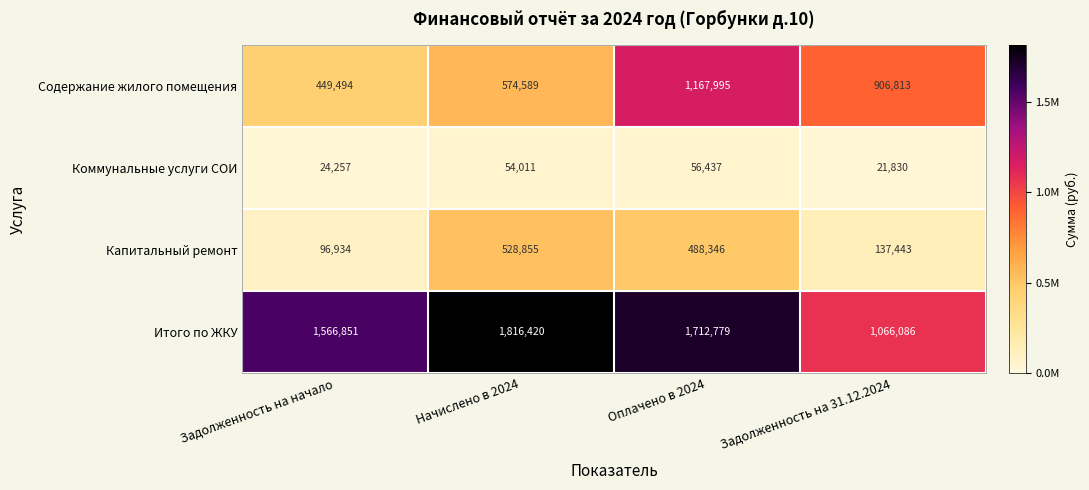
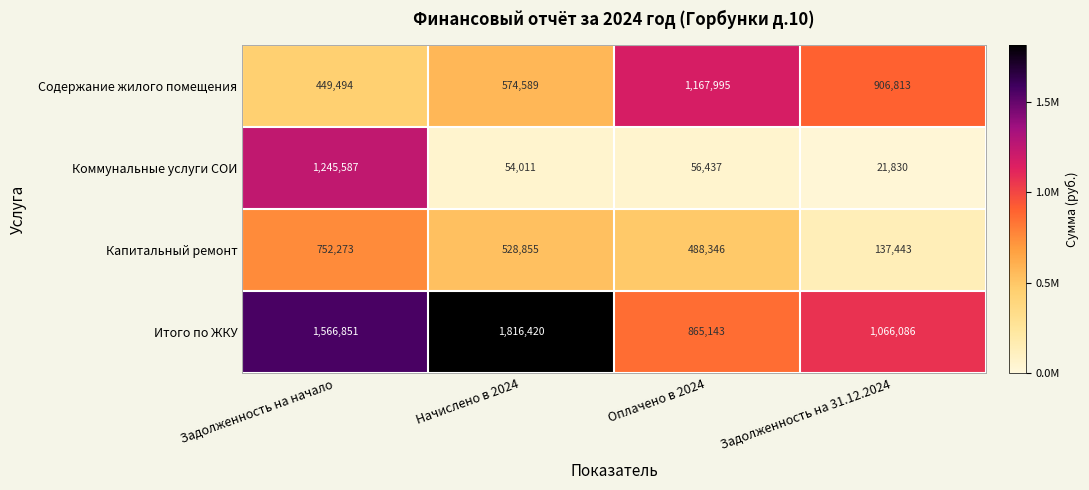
Коммунальные услуги СОИ, Задолженность на начало: 24,257 -> 1,245,587
Капитальный ремонт, Задолженность на начало: 96,934 -> 752,273
Итого по ЖКУ, Оплачено в 2024: 1,712,779 -> 865,143
